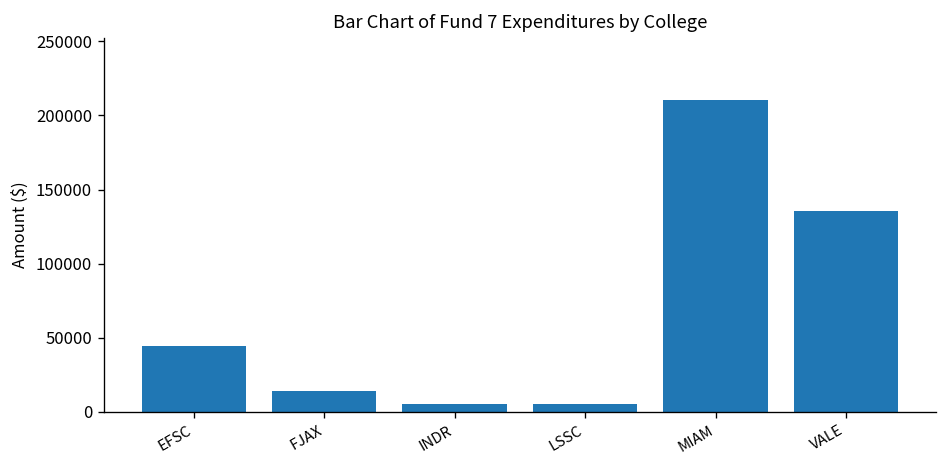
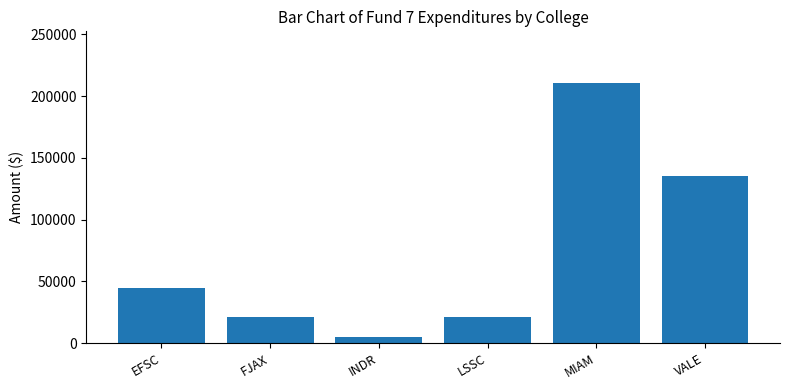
FJAX: 14000 -> 21000
LSSC: 6000 -> 21000
